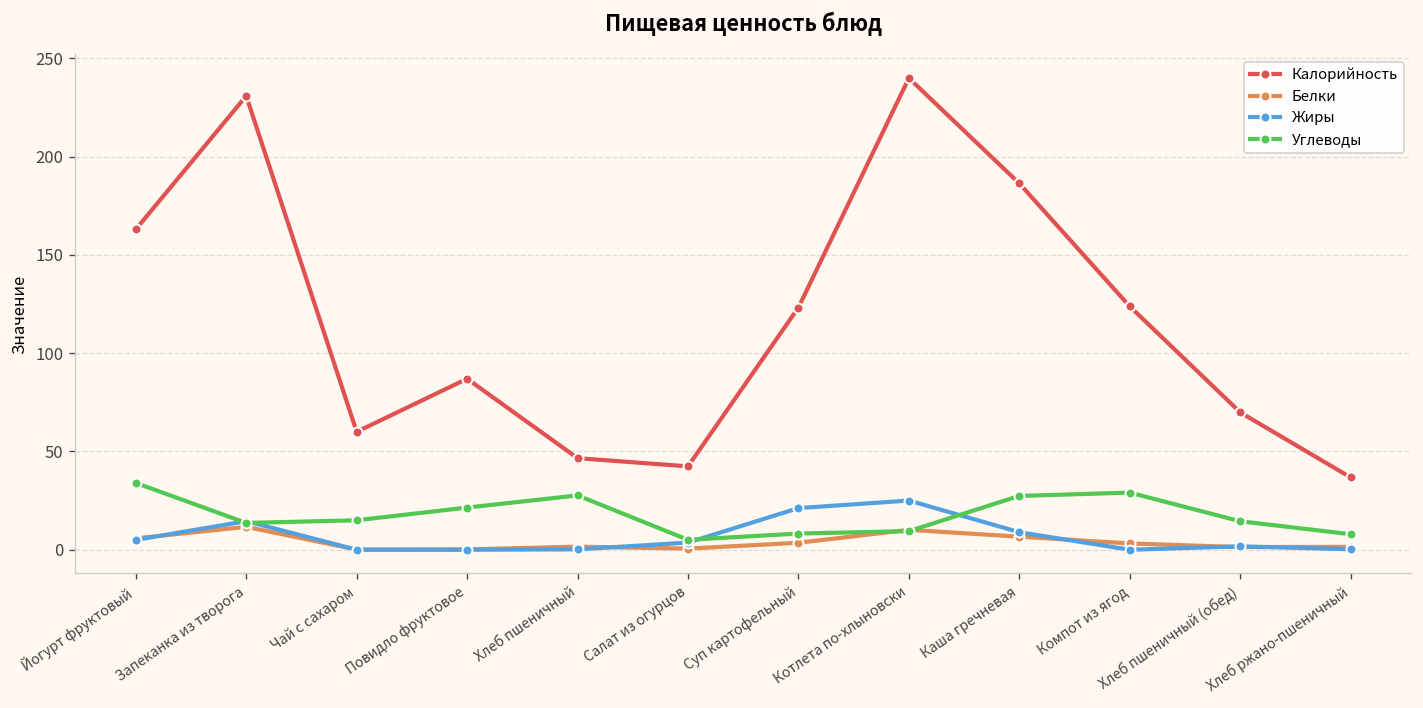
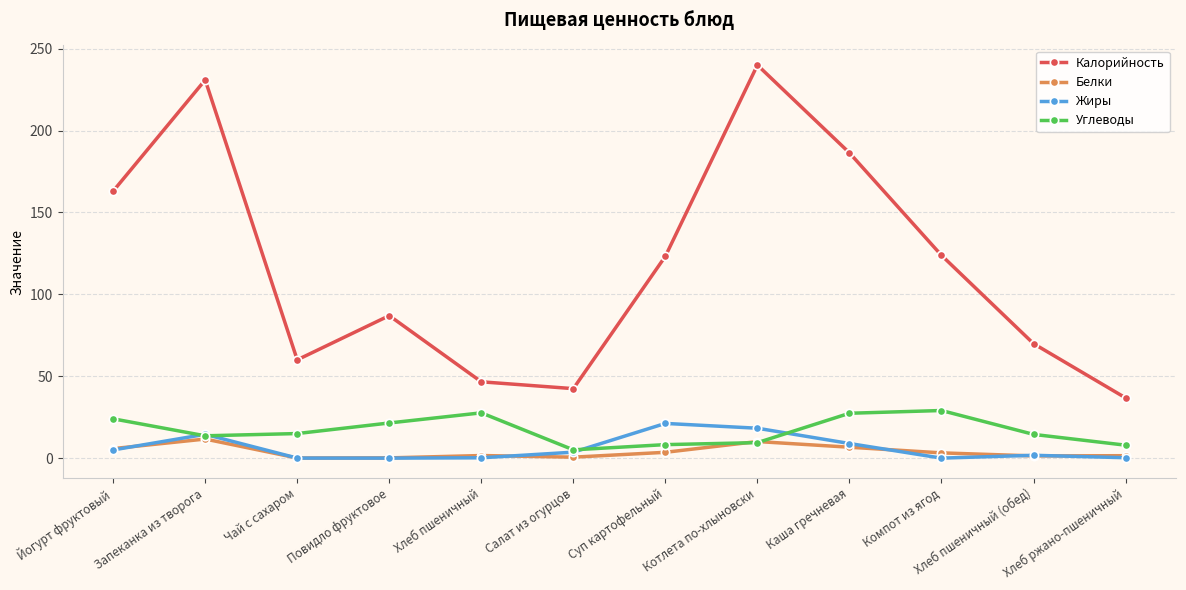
Углеводы, Йогурт фруктовый: 34 -> 24
Жиры, Котлета по-хлыновски: 25 -> 18
